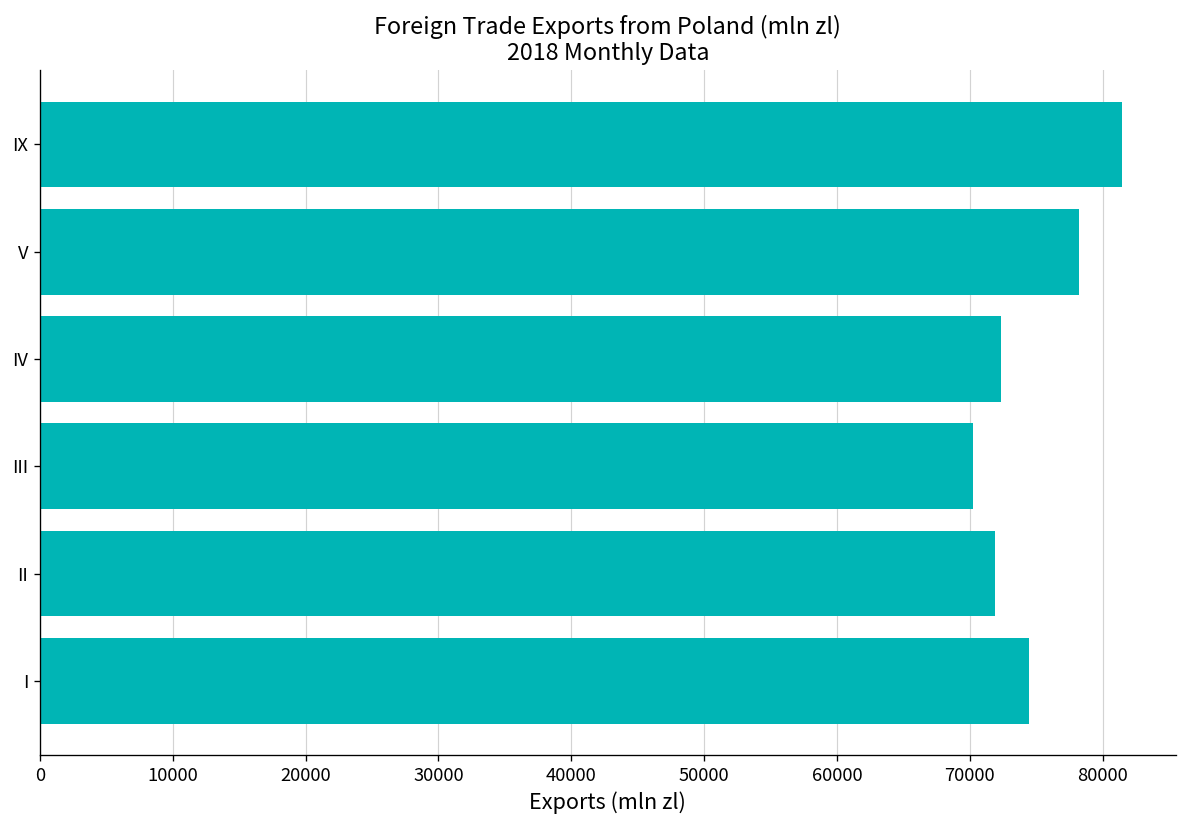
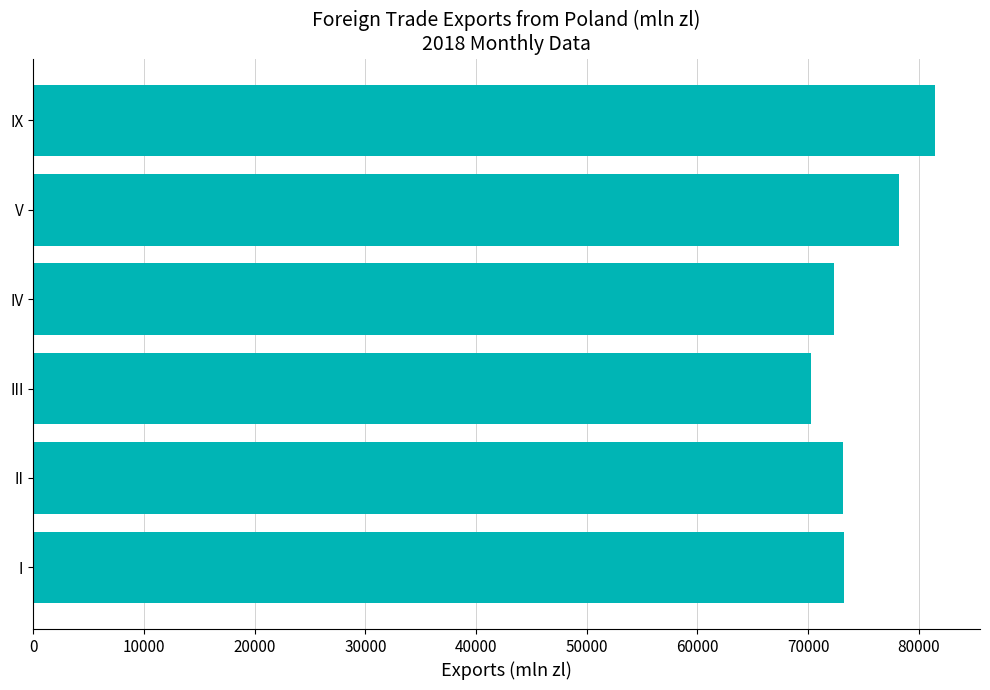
II: 71900 -> 73100
I: 74500 -> 73200
